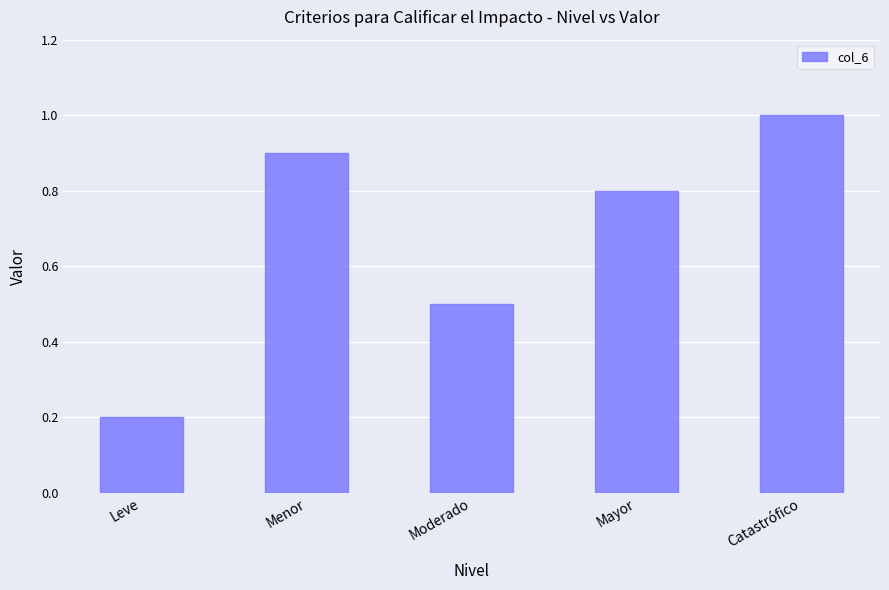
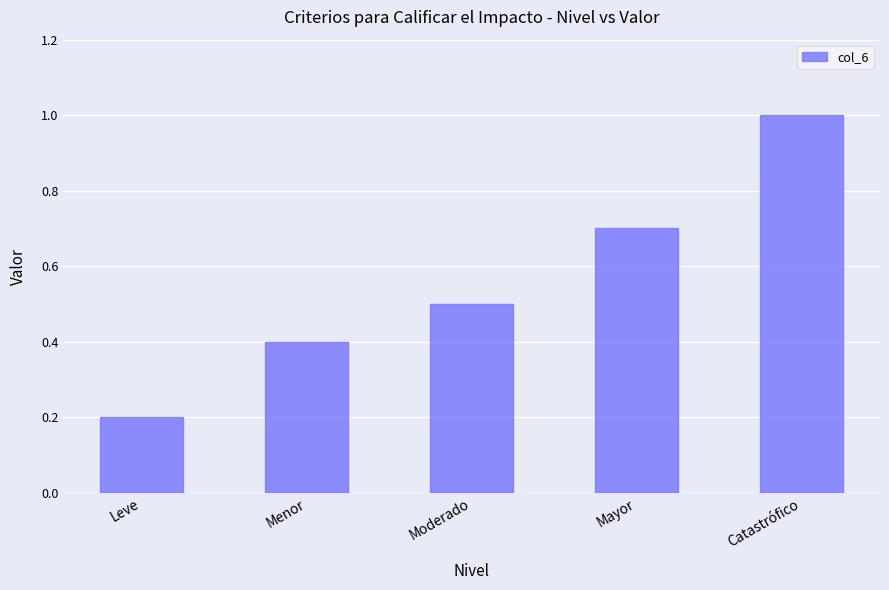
Menor: 0.9 -> 0.4
Mayor: 0.8 -> 0.7
